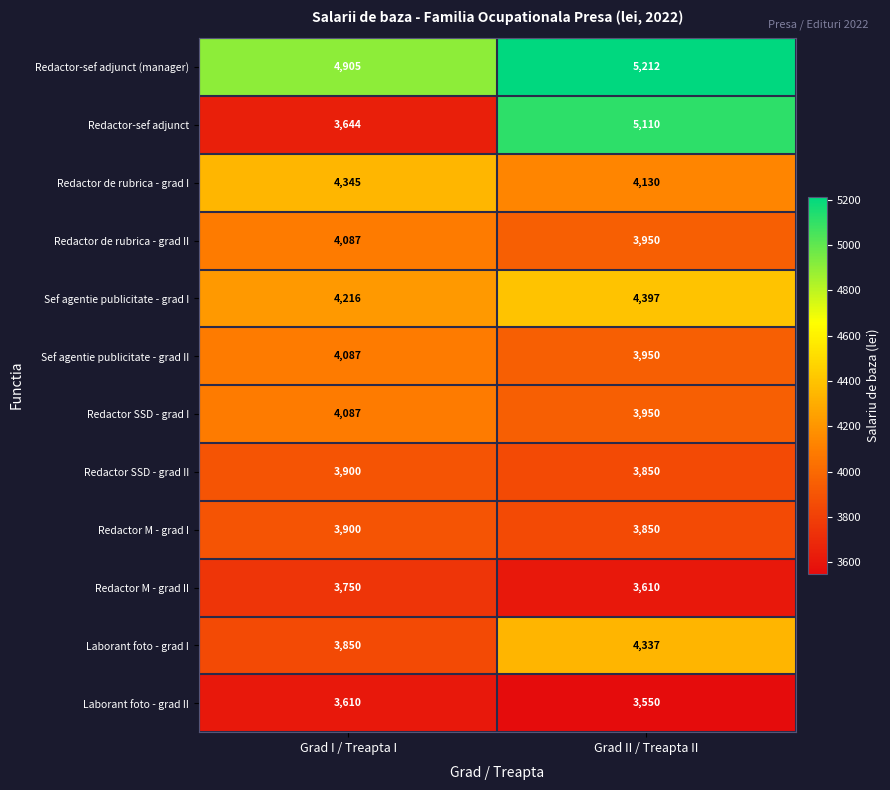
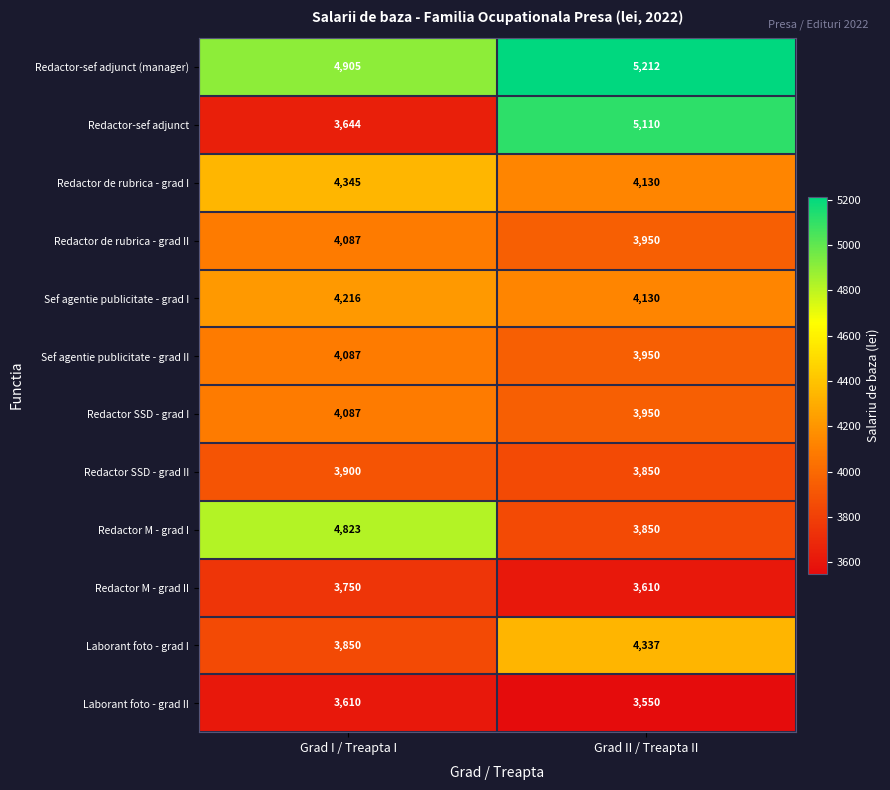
Sef agentie publicitate - grad I, Grad II / Treapta II: 4,397 -> 4,130
Redactor M - grad I, Grad I / Treapta I: 3,900 -> 4,823
